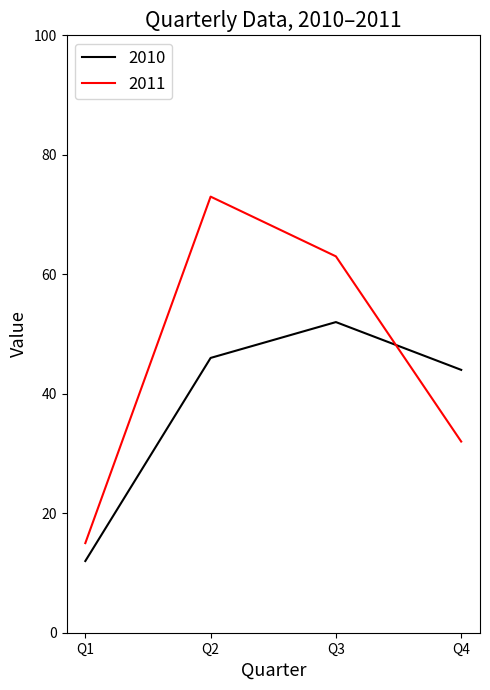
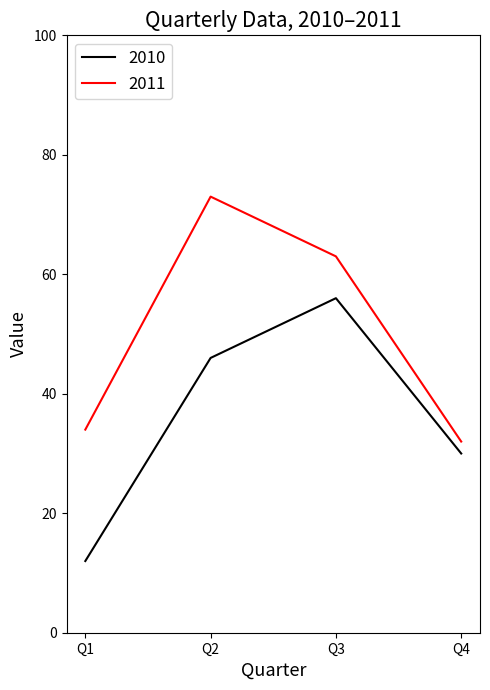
2011, Q1: 15 -> 34
2010, Q3: 52 -> 56
2010, Q4: 44 -> 30
